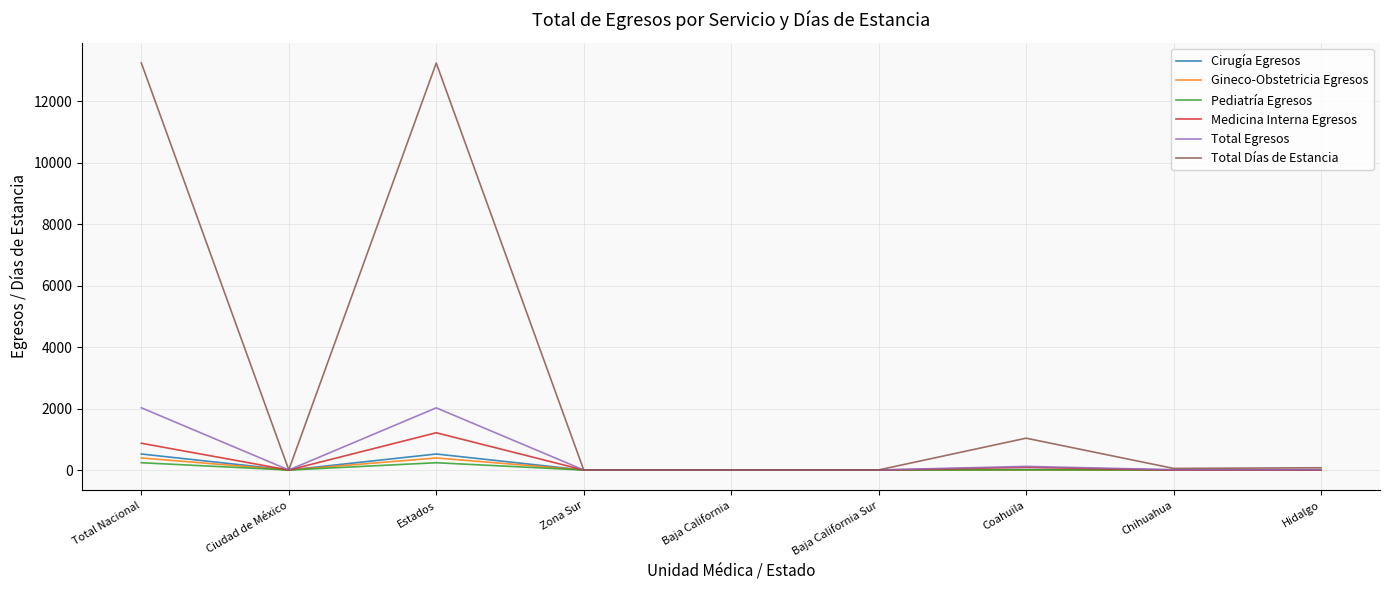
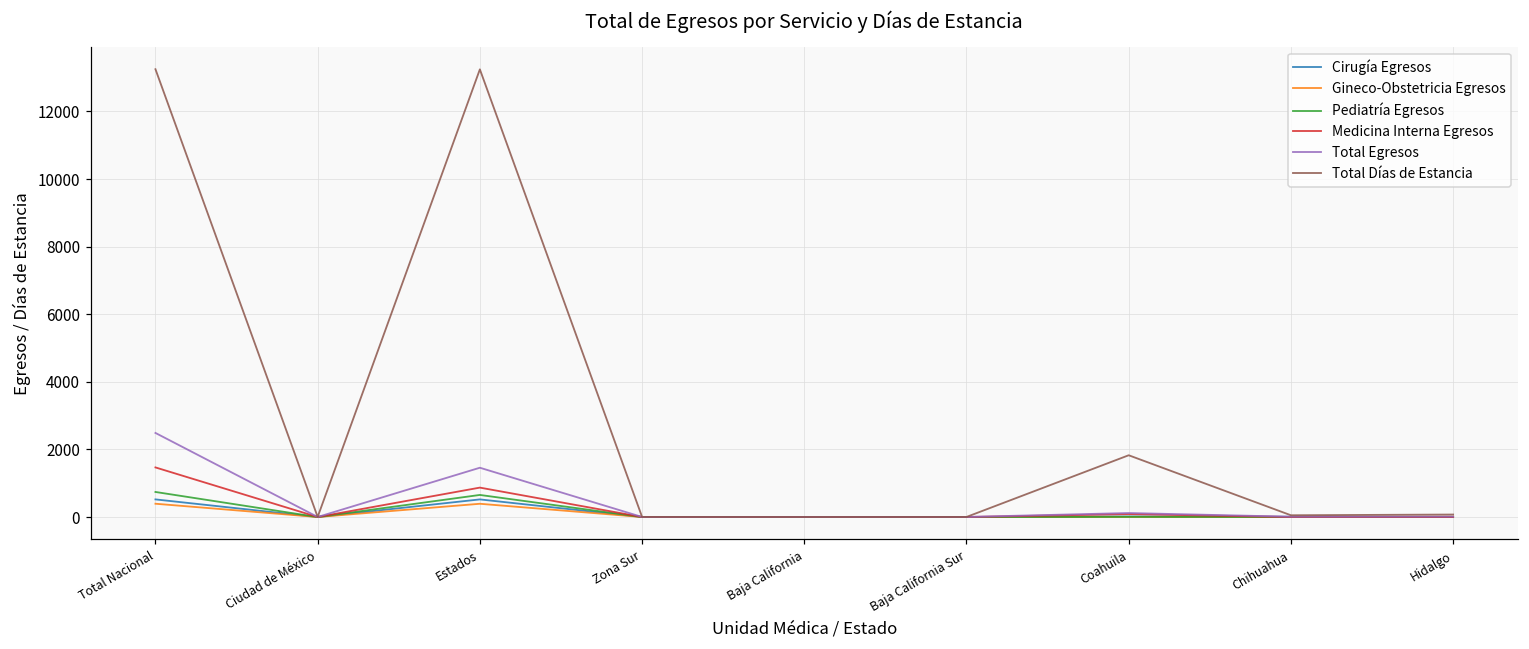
Pediatría Egresos, Total Nacional: 200 -> 700
Medicina Interna Egresos, Total Nacional: 900 -> 1500
Total Egresos, Total Nacional: 2000 -> 2500
Pediatría Egresos, Estados: 200 -> 700
Medicina Interna Egresos, Estados: 1200 -> 900
Total Egresos, Estados: 2000 -> 1500
Total Días de Estancia, Coahuila: 1000 -> 1800
